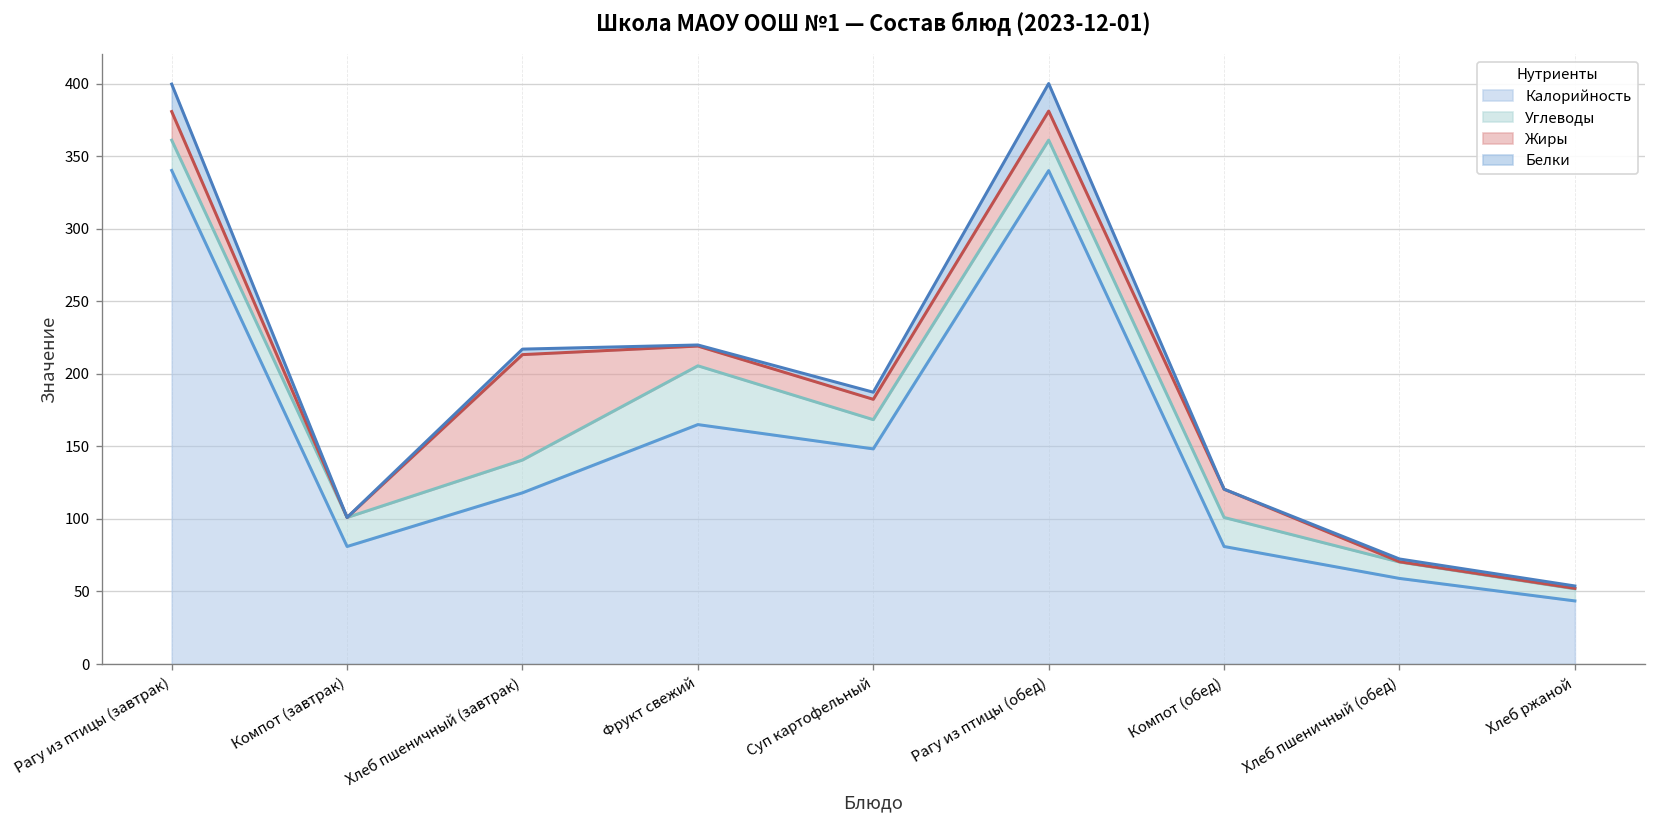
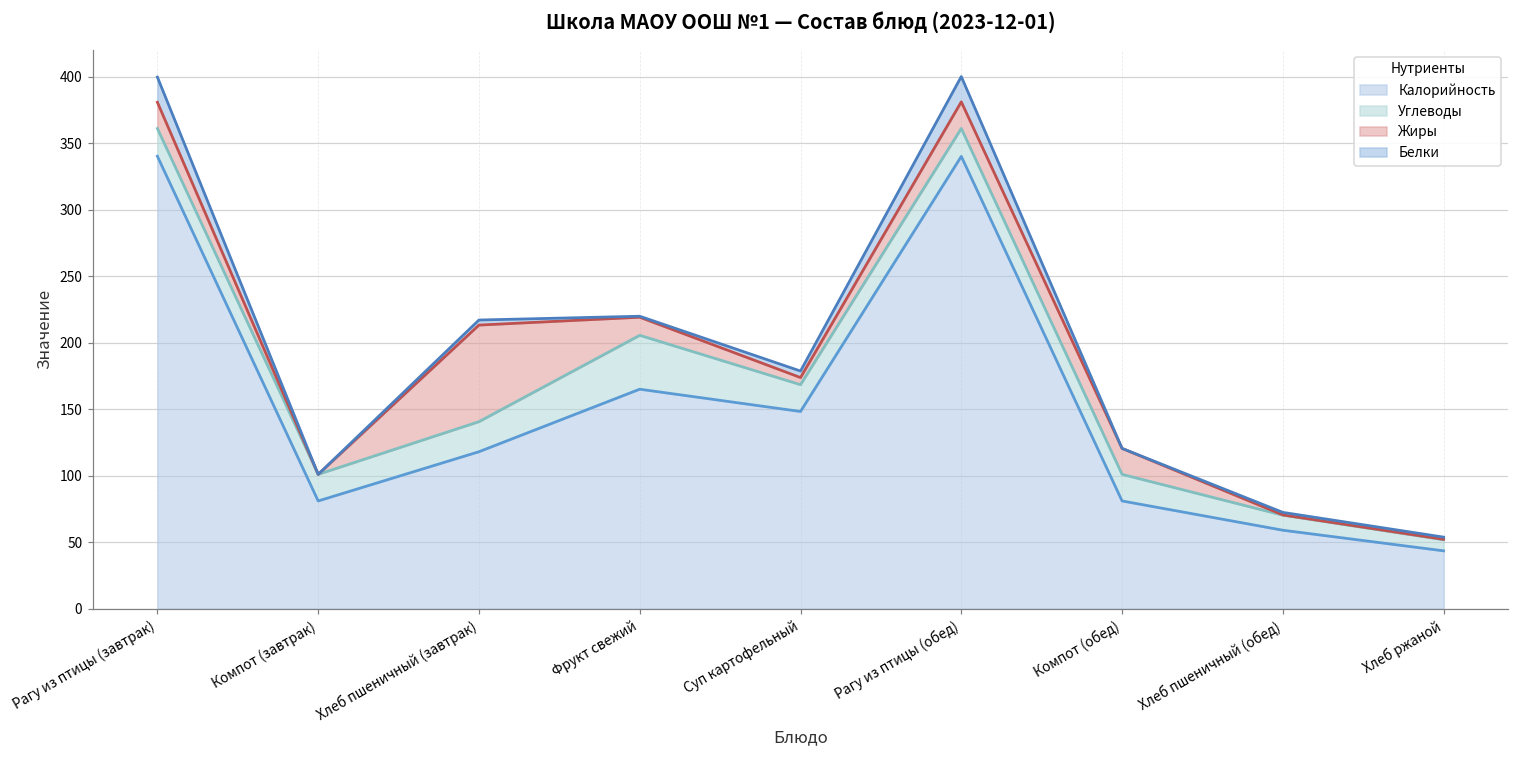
Жиры, Суп картофельный: 14 -> 5
